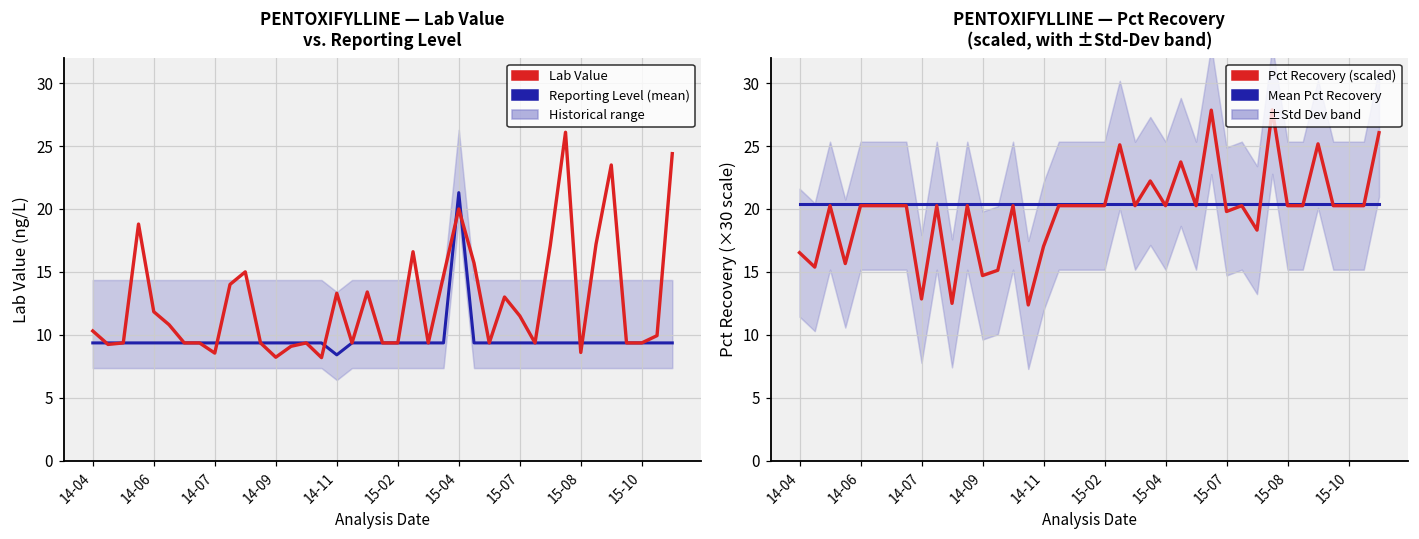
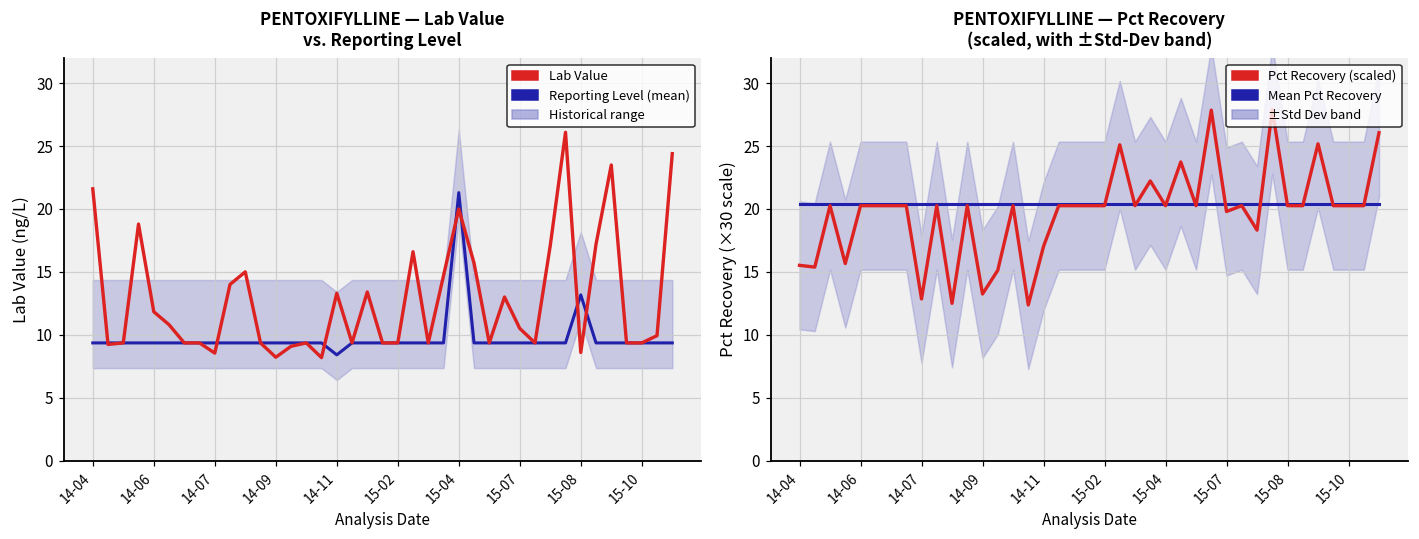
PENTOXIFYLLINE — Lab Value vs. Reporting Level, Lab Value, 14-04: 10.3 -> 21.6
PENTOXIFYLLINE — Lab Value vs. Reporting Level, Lab Value, 15-07: 11.5 -> 10.5
PENTOXIFYLLINE — Lab Value vs. Reporting Level, Reporting Level (mean), 15-08: 9.4 -> 13.2
PENTOXIFYLLINE — Pct Recovery (scaled, with ±Std-Dev band), Pct Recovery (scaled), 14-04: 16.5 -> 15.5
PENTOXIFYLLINE — Pct Recovery (scaled, with ±Std-Dev band), Pct Recovery (scaled), 14-09: 14.7 -> 13.2
